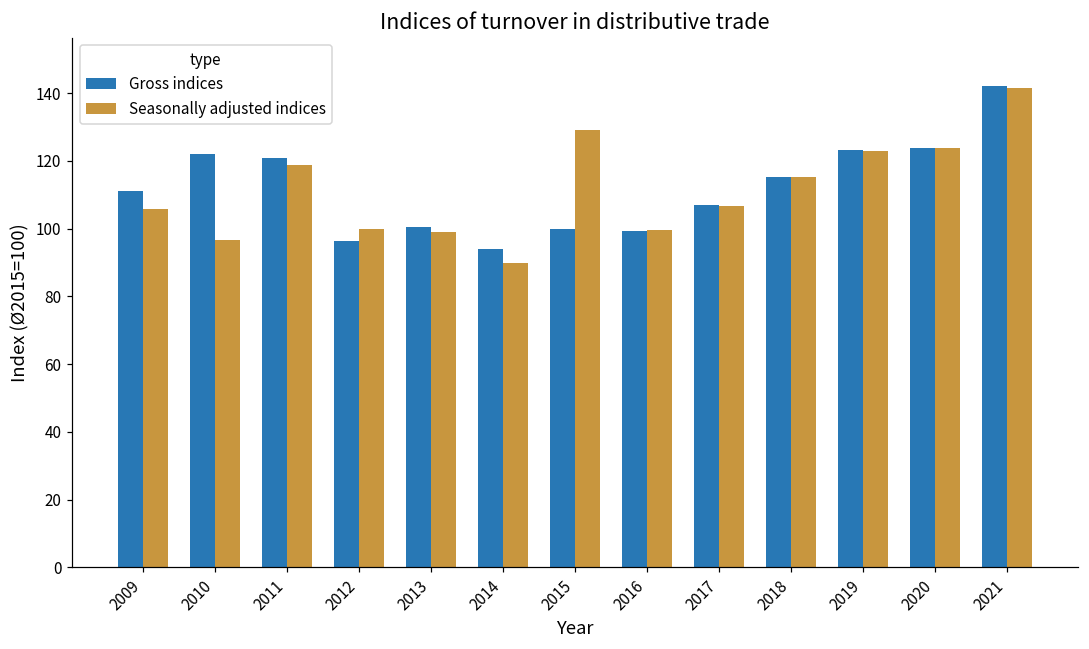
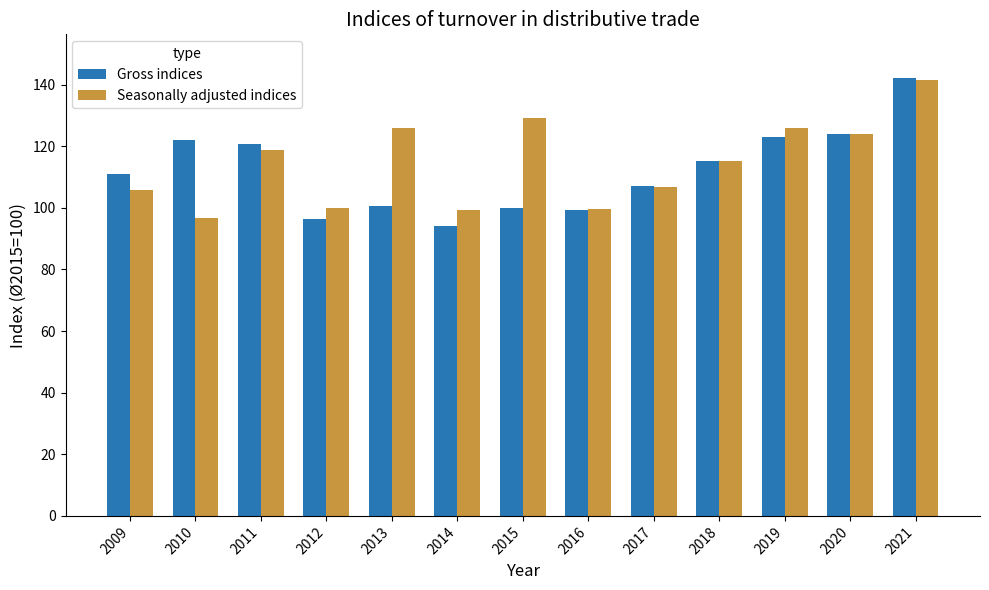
Seasonally adjusted indices, 2013: 99 -> 126
Seasonally adjusted indices, 2014: 90 -> 99
Seasonally adjusted indices, 2019: 123 -> 126
